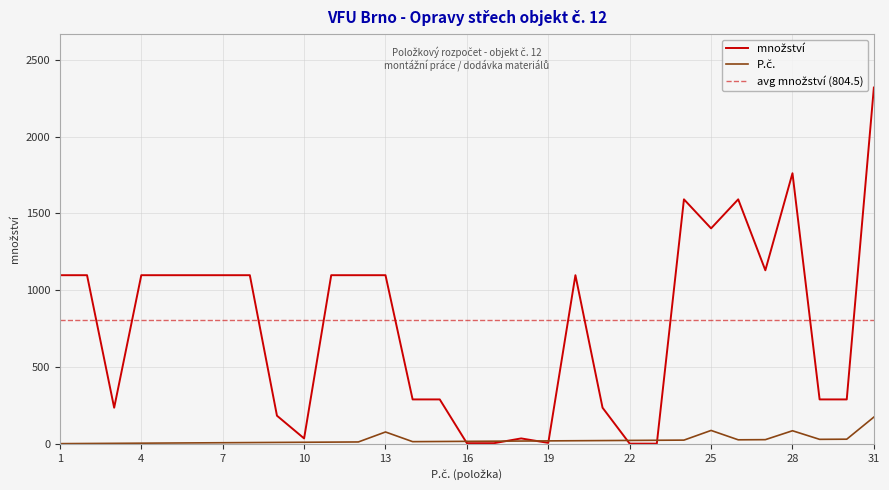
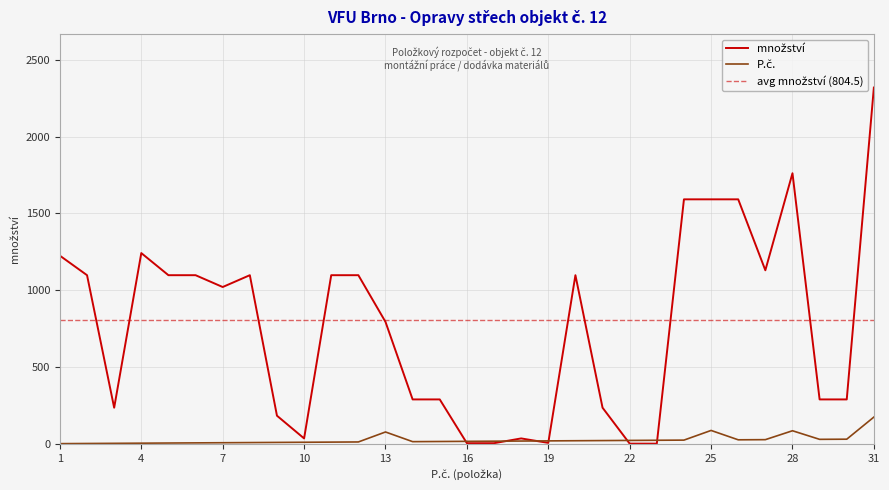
množství, 1: 1100 -> 1230
množství, 4: 1100 -> 1240
množství, 7: 1100 -> 1020
množství, 13: 1100 -> 790
množství, 25: 1400 -> 1590
